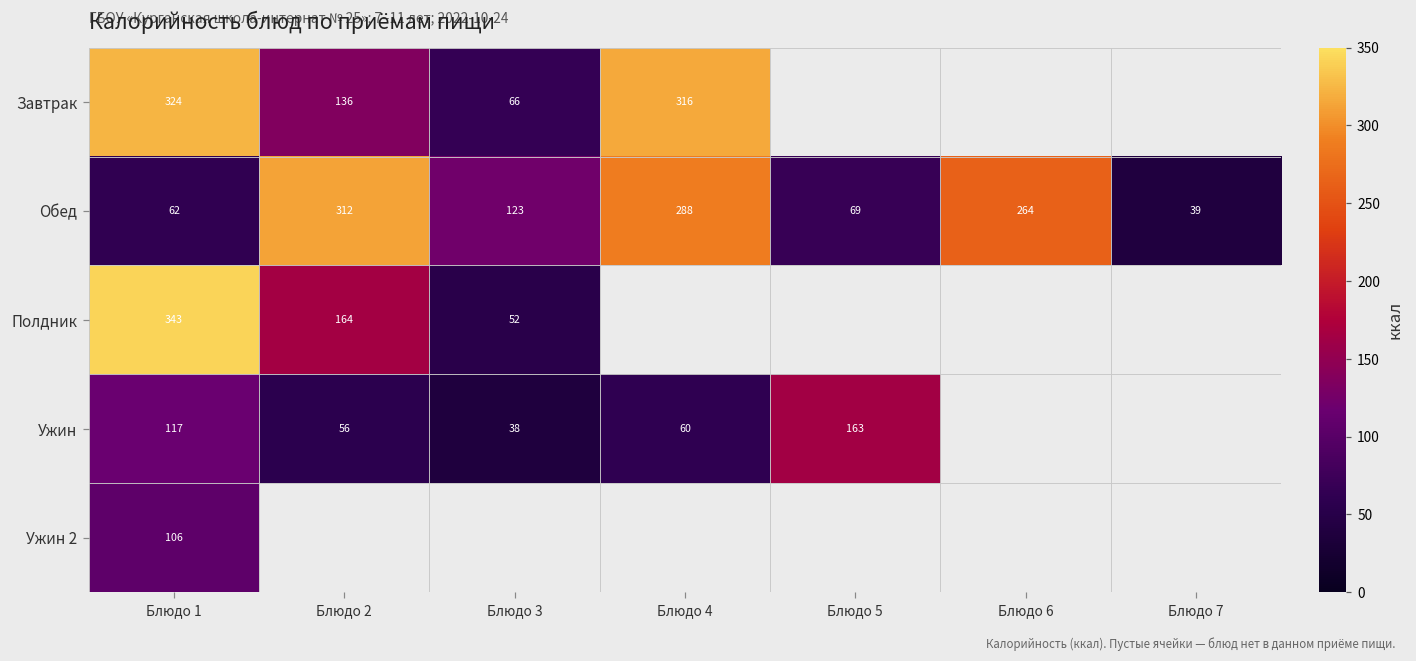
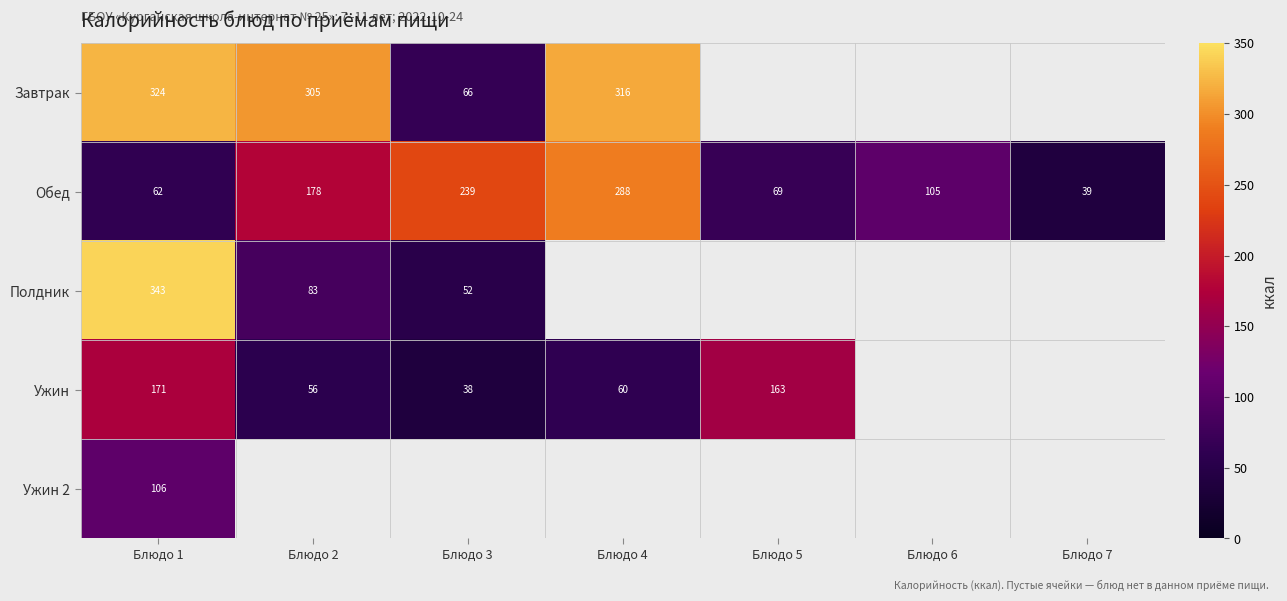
Завтрак, Блюдо 2: 136 -> 305
Обед, Блюдо 2: 312 -> 178
Обед, Блюдо 3: 123 -> 239
Обед, Блюдо 6: 264 -> 105
Полдник, Блюдо 2: 164 -> 83
Ужин, Блюдо 1: 117 -> 171
